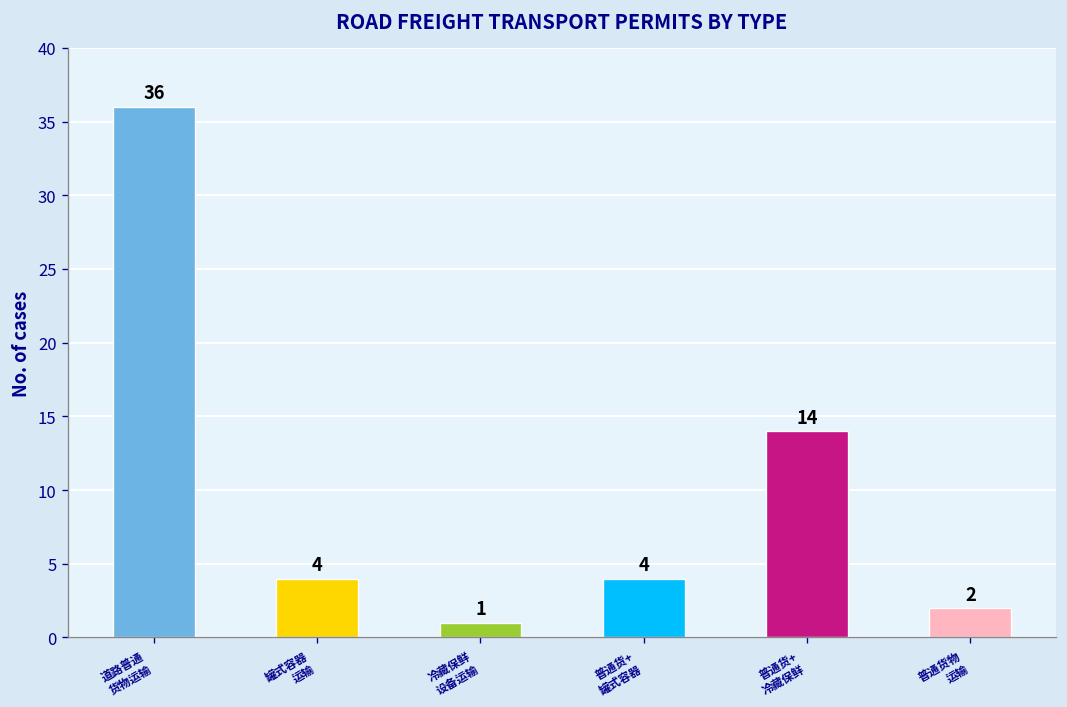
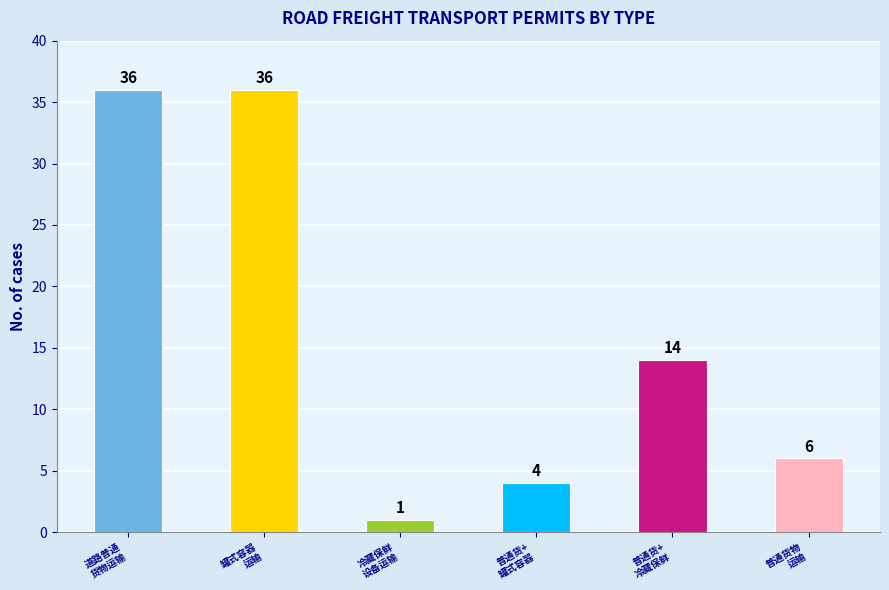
罐式容器 运输: 4 -> 36
普通货物 运输: 2 -> 6
